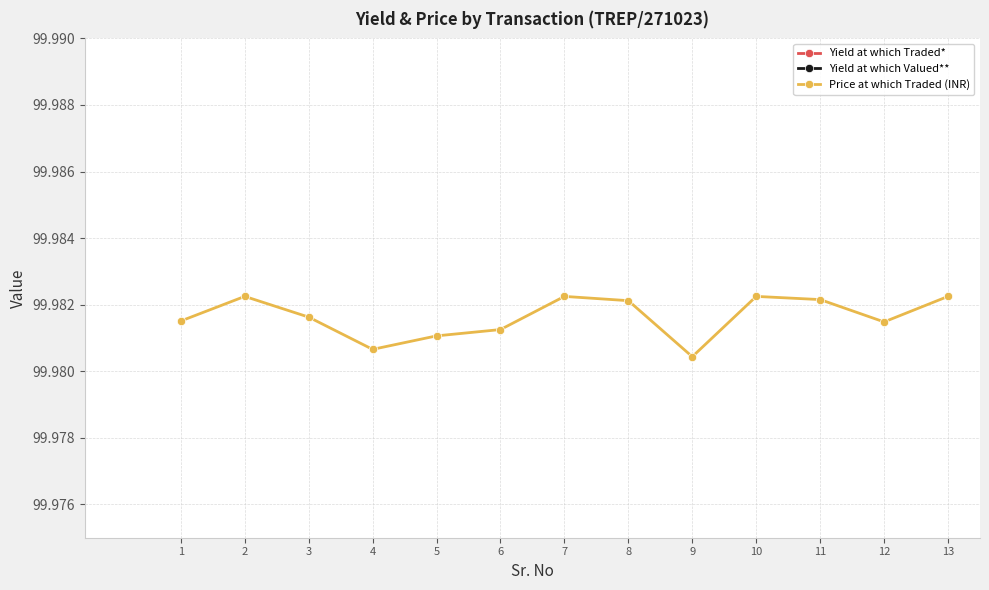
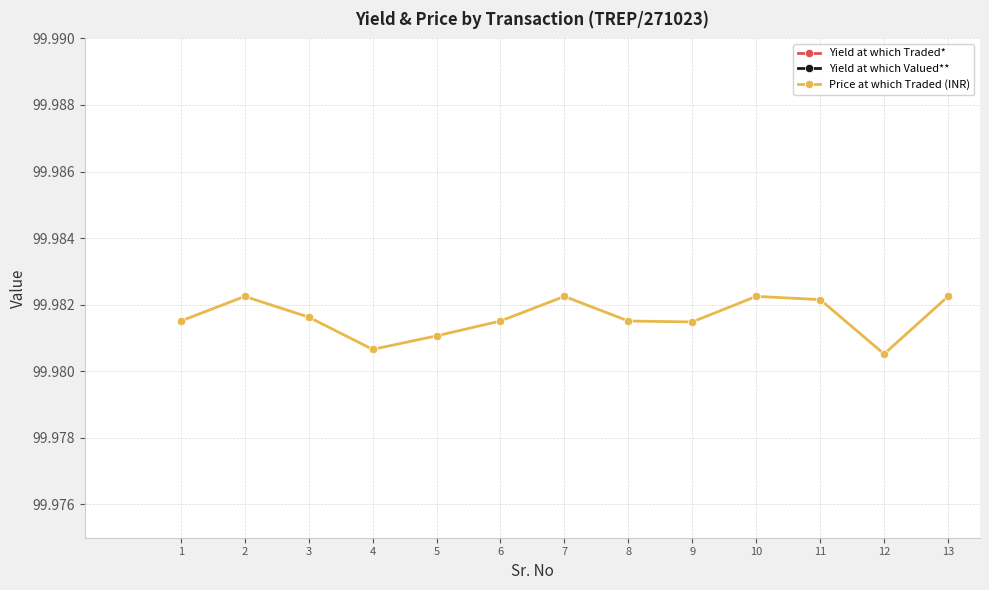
Price at which Traded (INR), 6: 99.9813 -> 99.9815
Price at which Traded (INR), 8: 99.9821 -> 99.9815
Price at which Traded (INR), 9: 99.9804 -> 99.9815
Price at which Traded (INR), 12: 99.9815 -> 99.9805
